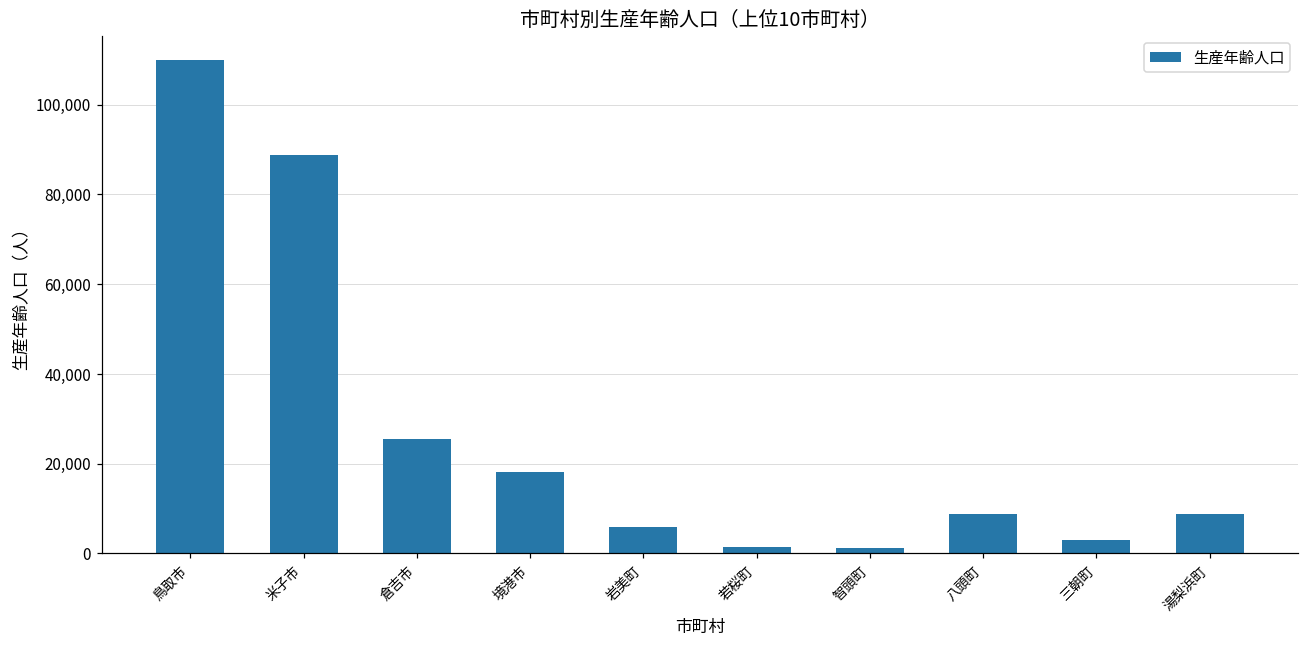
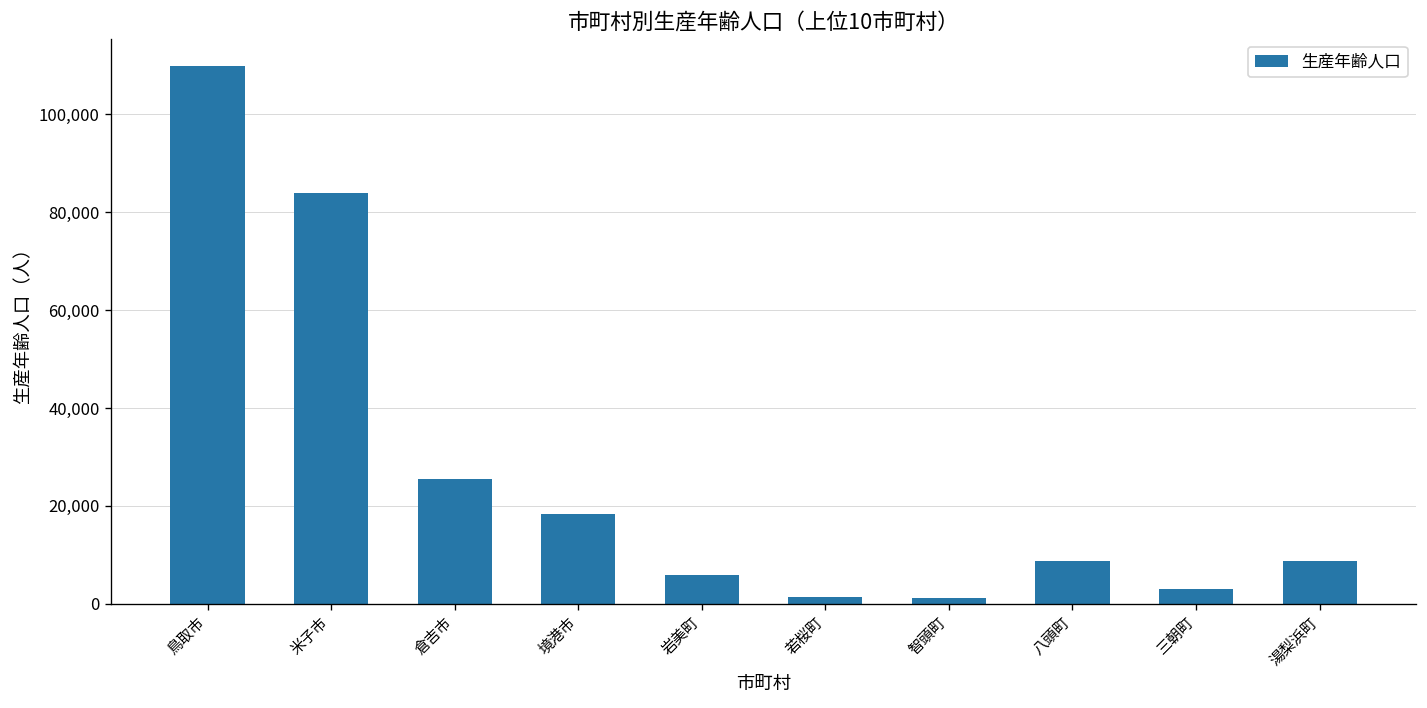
米子市: 89,000 -> 84,000
